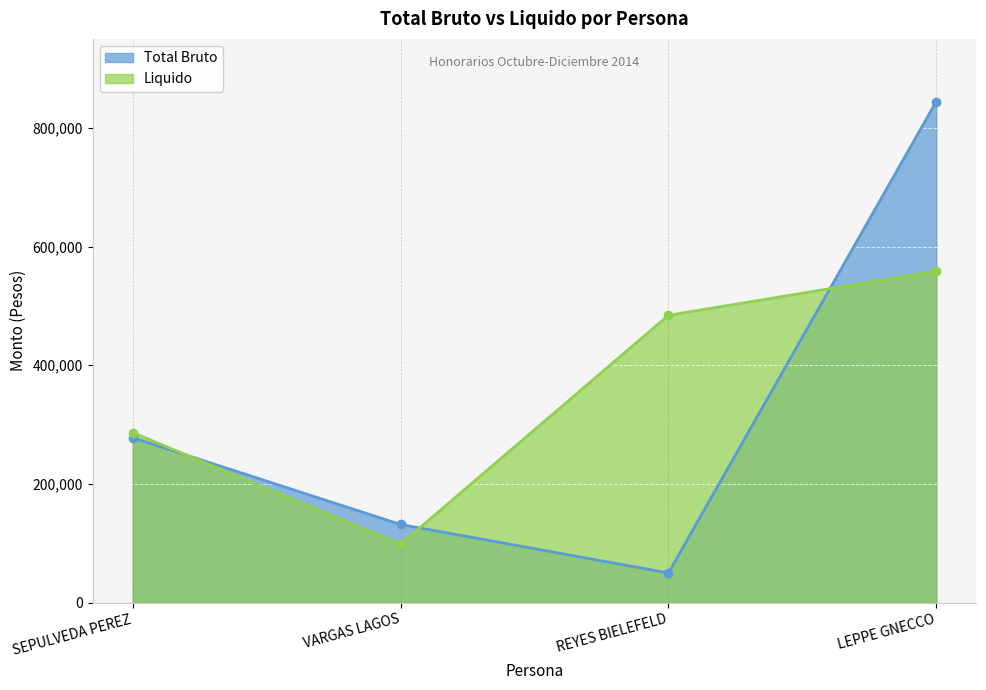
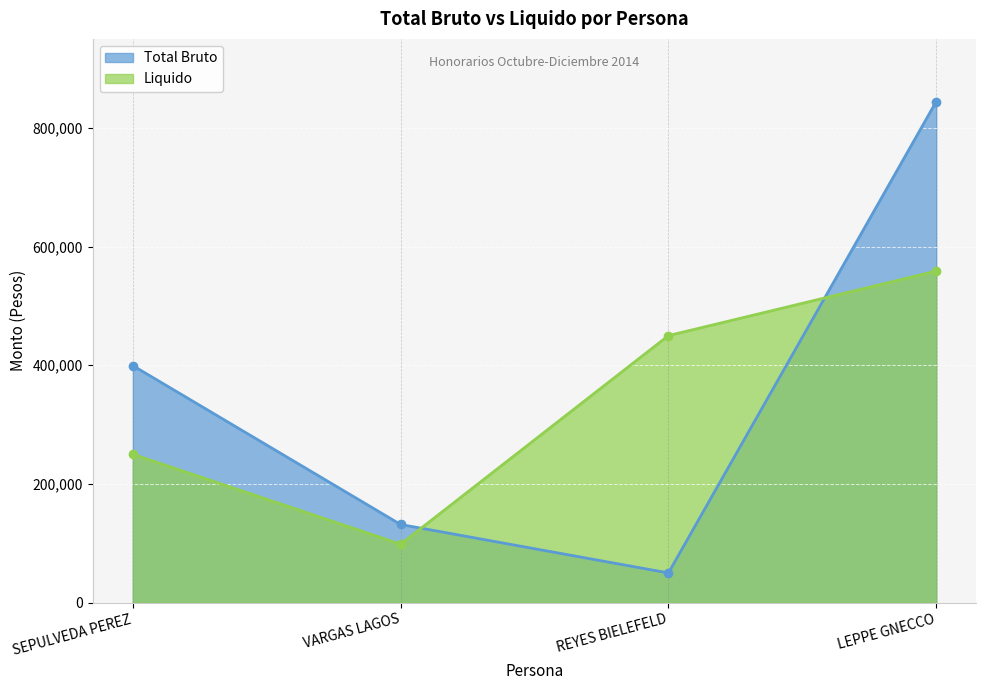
Total Bruto, SEPULVEDA PEREZ: 280,000 -> 400,000
Liquido, SEPULVEDA PEREZ: 290,000 -> 250,000
Liquido, REYES BIELEFELD: 480,000 -> 450,000
